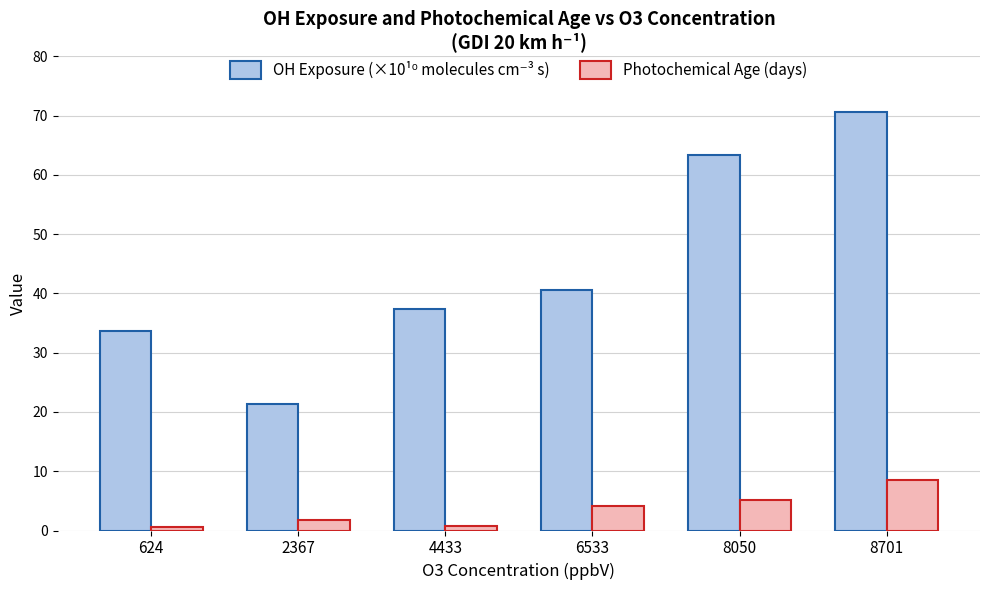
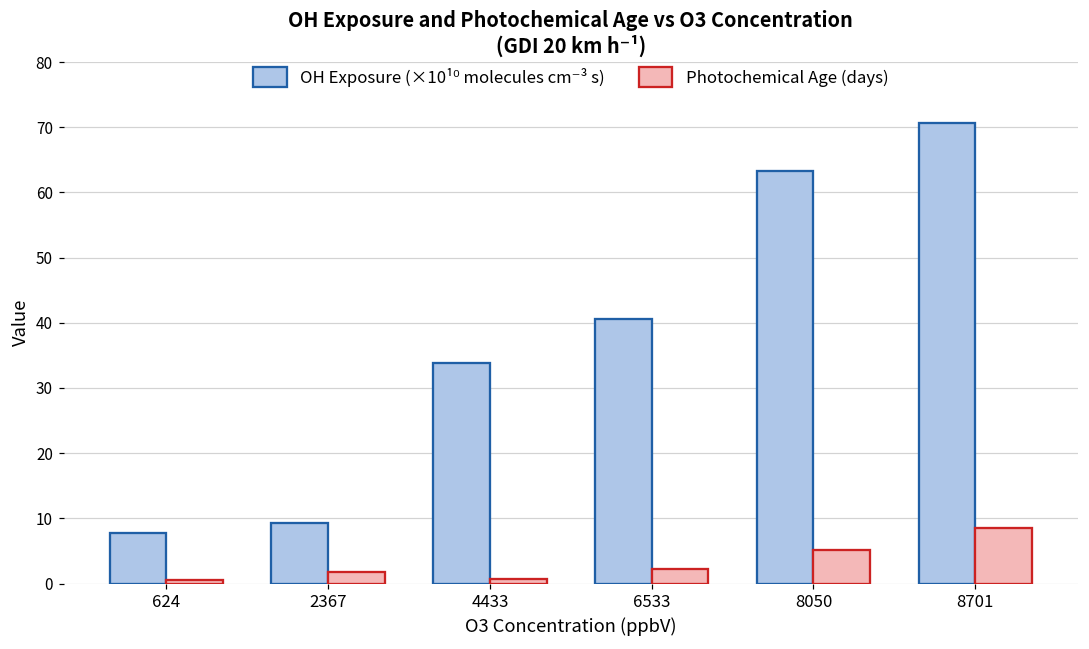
OH Exposure (×10¹⁰ molecules cm⁻³ s), 624: 34 -> 8
OH Exposure (×10¹⁰ molecules cm⁻³ s), 2367: 21 -> 9
OH Exposure (×10¹⁰ molecules cm⁻³ s), 4433: 37 -> 34
Photochemical Age (days), 6533: 4 -> 2
